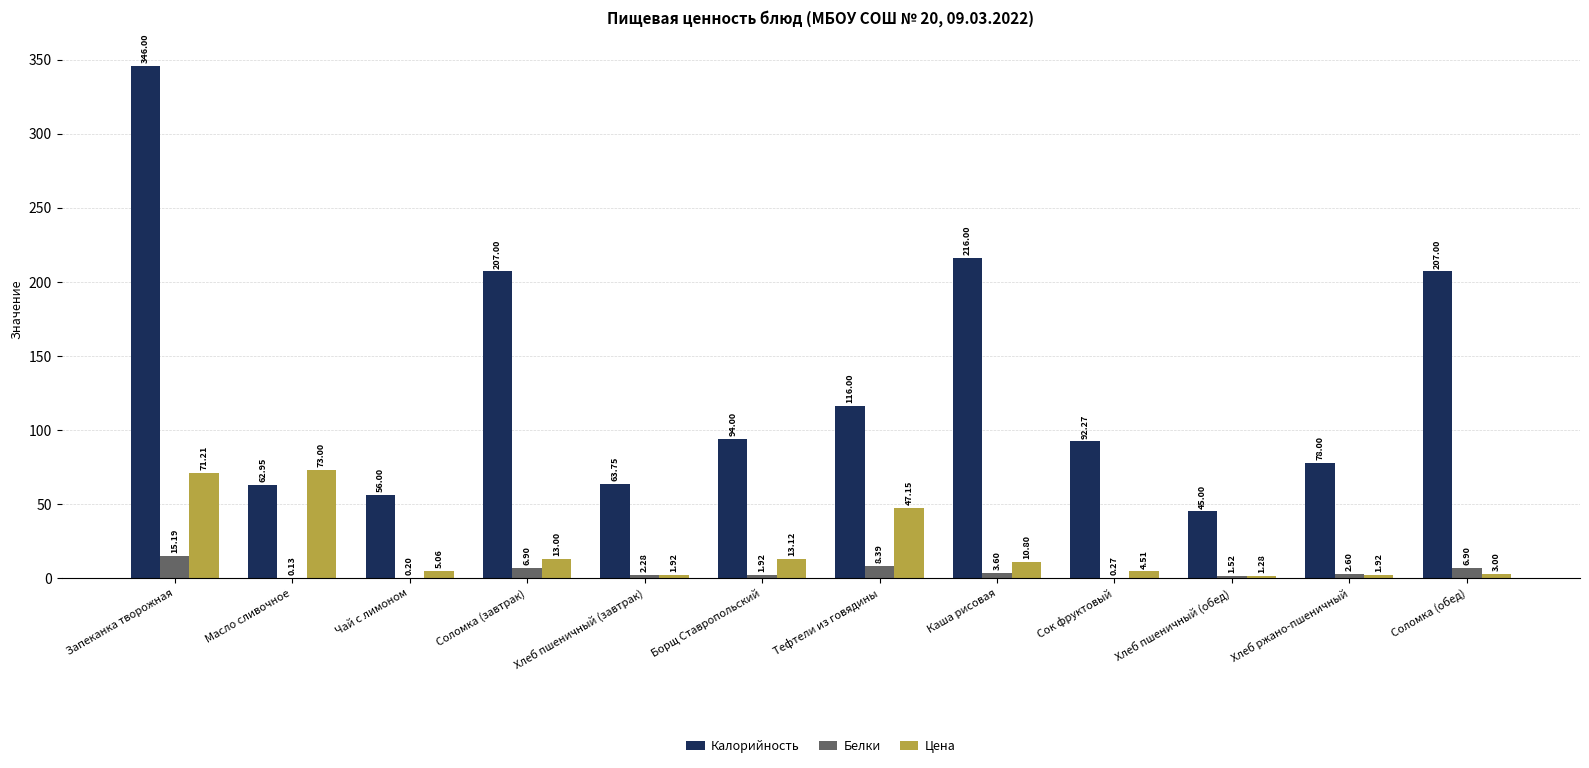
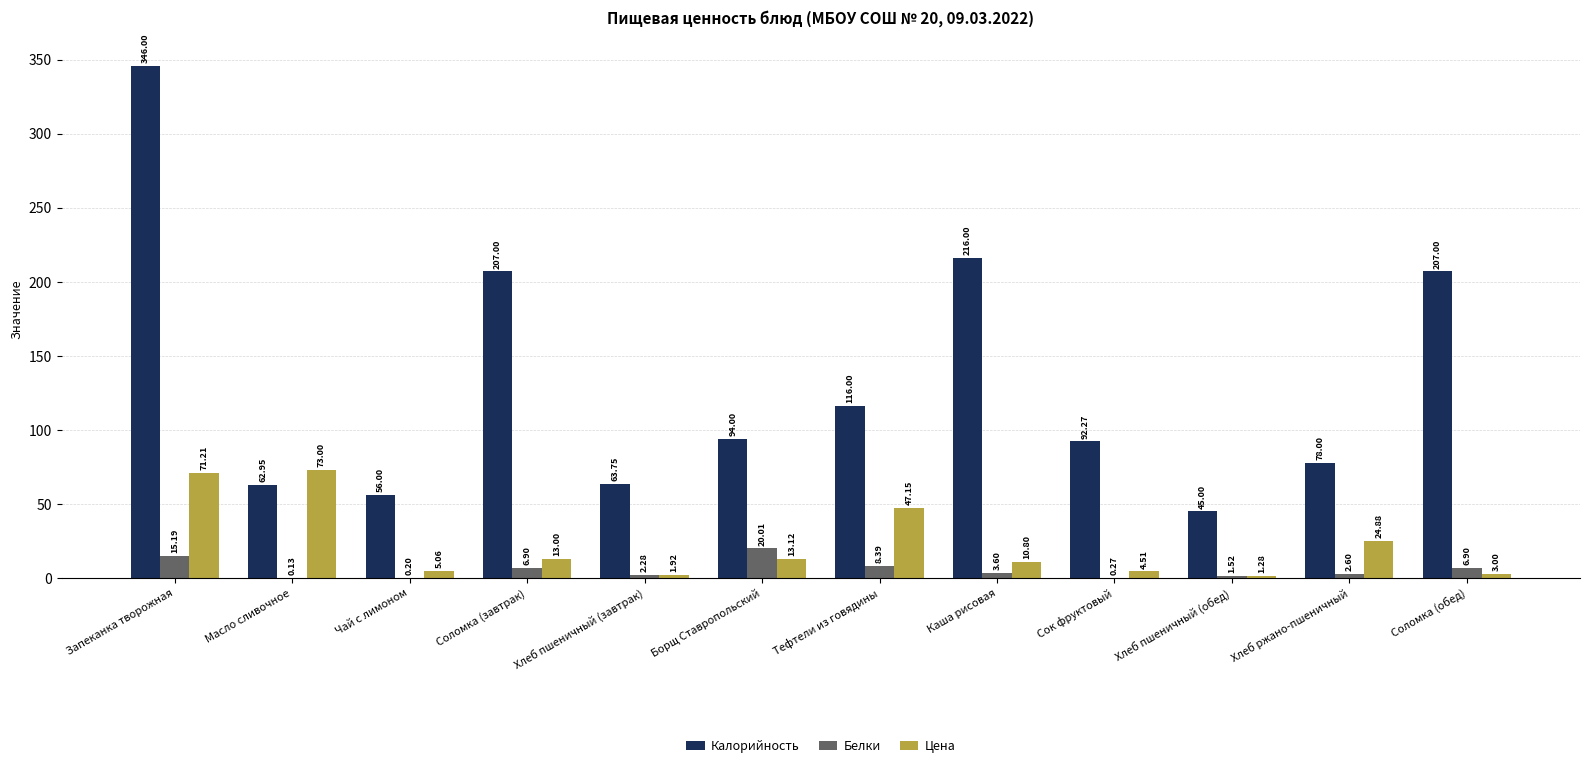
Белки, Борщ Ставропольский: 1.92 -> 20.01
Цена, Хлеб ржано-пшеничный: 1.92 -> 24.88
